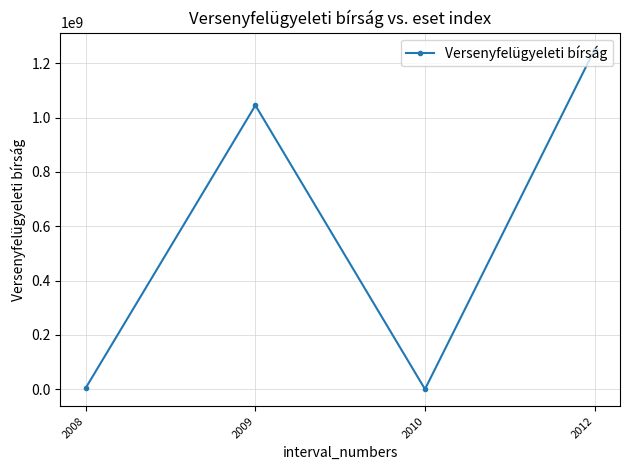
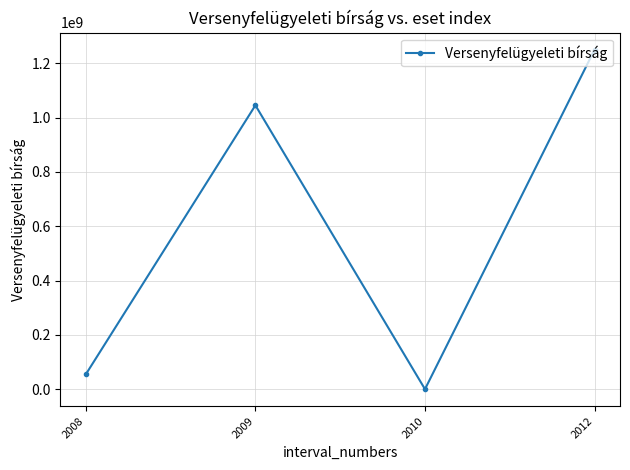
2008: 10000000 -> 50000000
